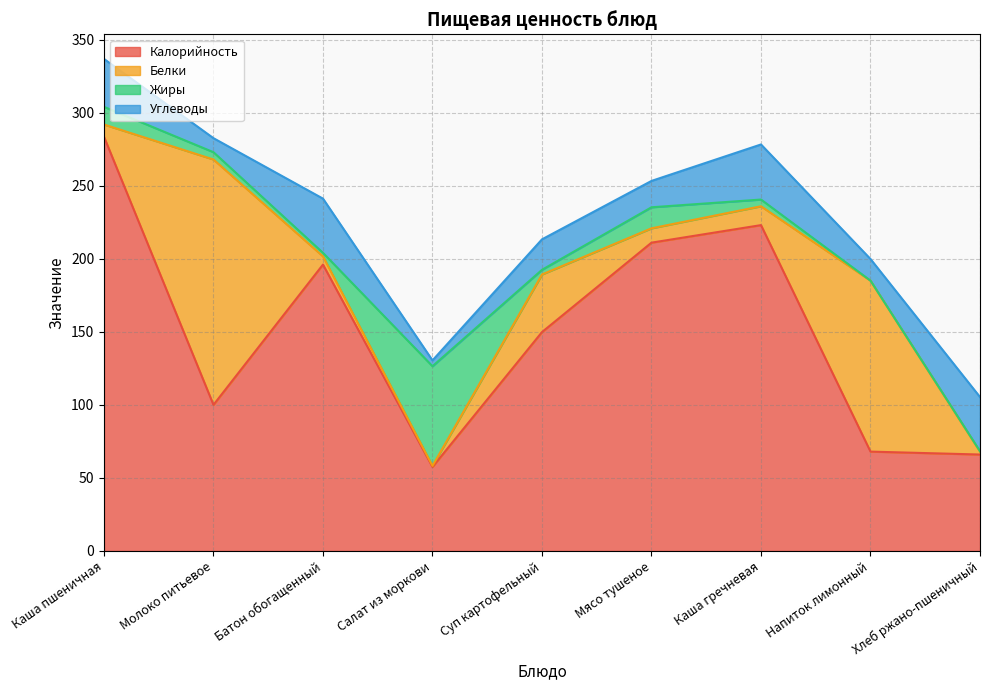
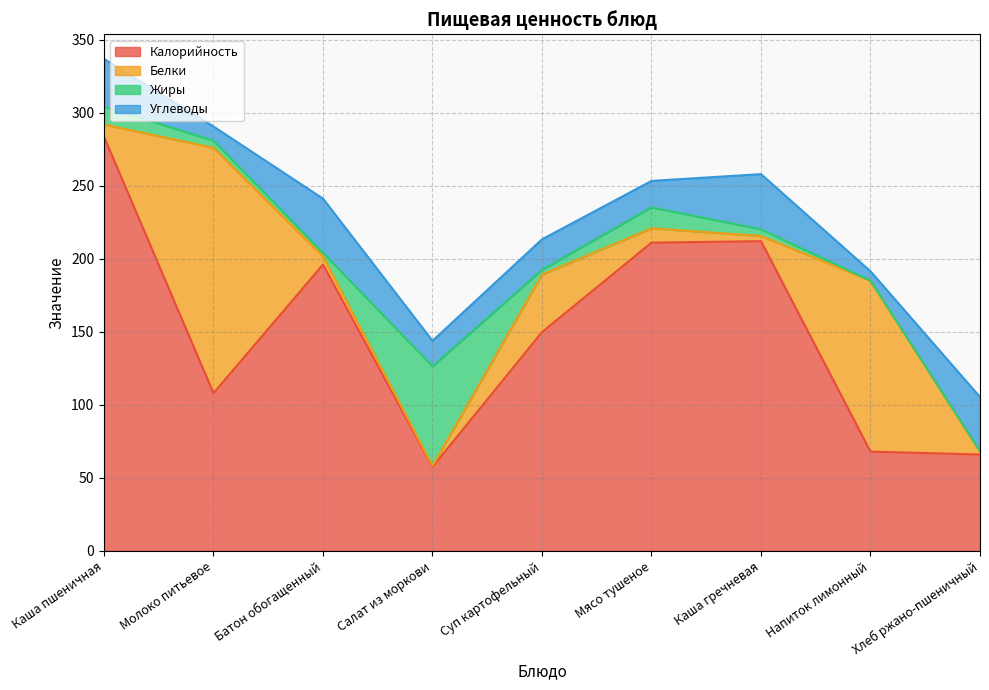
Калорийность, Молоко питьевое: 100 -> 108
Углеводы, Салат из моркови: 4 -> 17
Калорийность, Каша гречневая: 223 -> 212
Белки, Каша гречневая: 13 -> 4
Углеводы, Напиток лимонный: 15 -> 6
